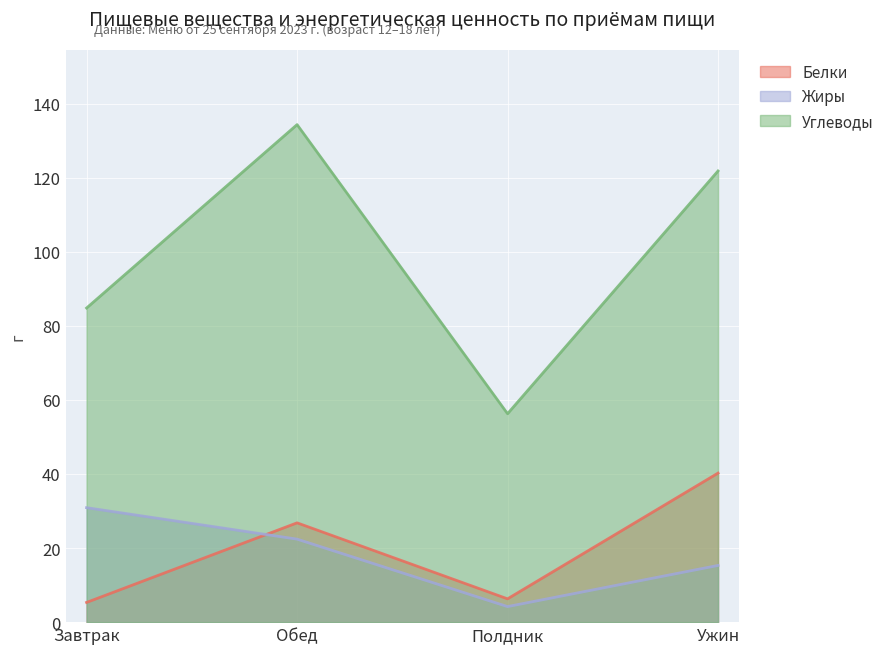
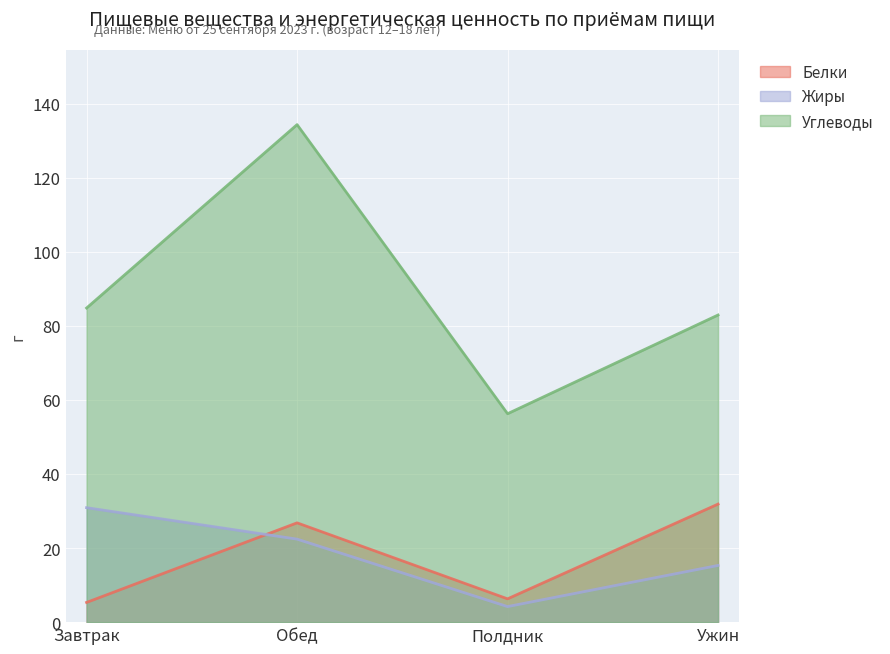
Белки, Ужин: 40 -> 32
Углеводы, Ужин: 122 -> 83
